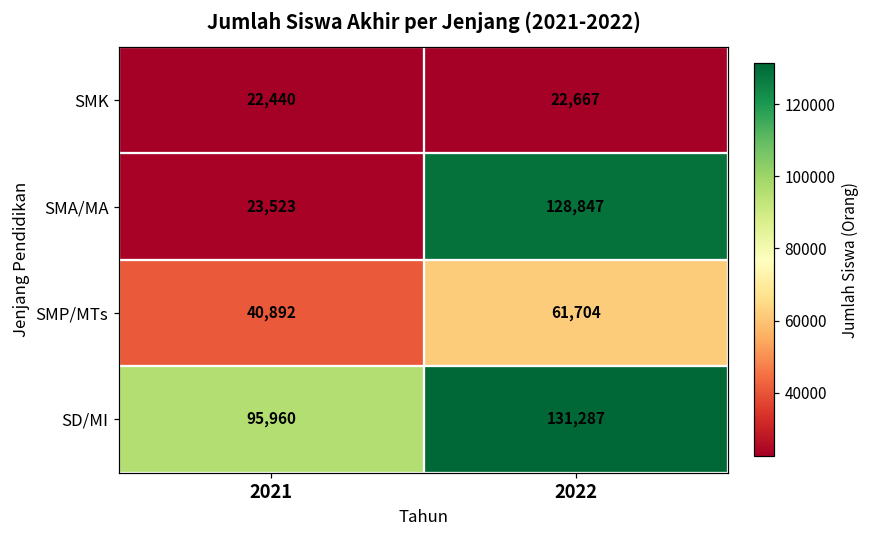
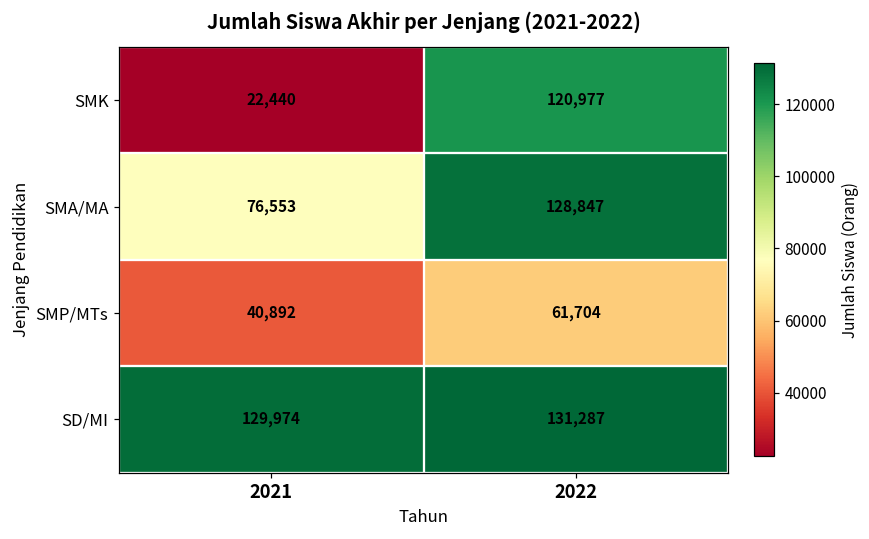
SMK, 2022: 22,667 -> 120,977
SMA/MA, 2021: 23,523 -> 76,553
SD/MI, 2021: 95,960 -> 129,974
